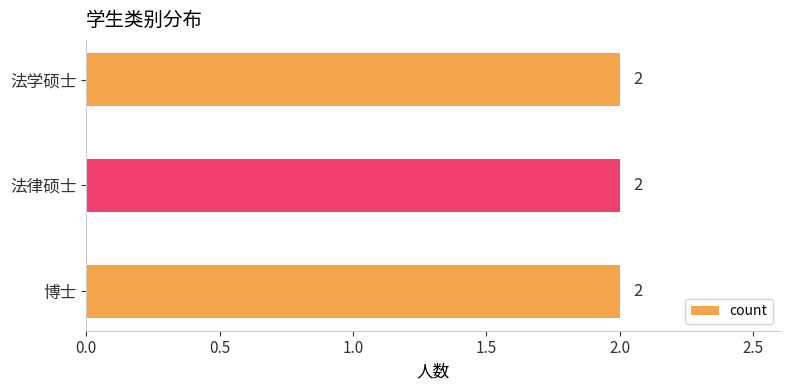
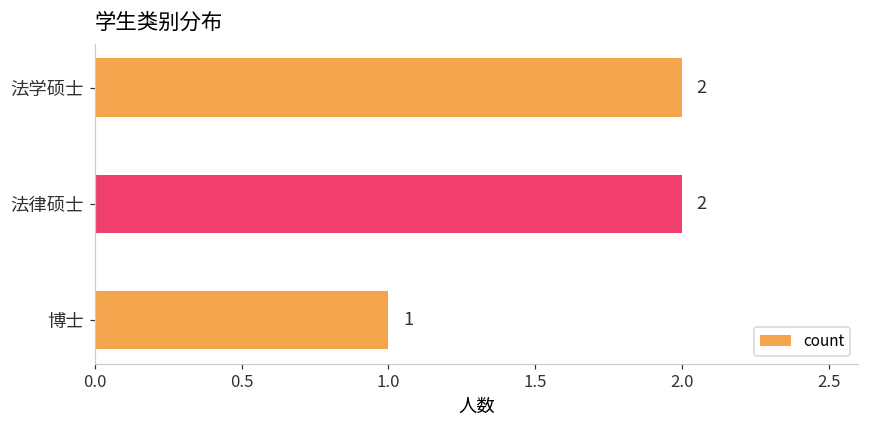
博士: 2 -> 1
